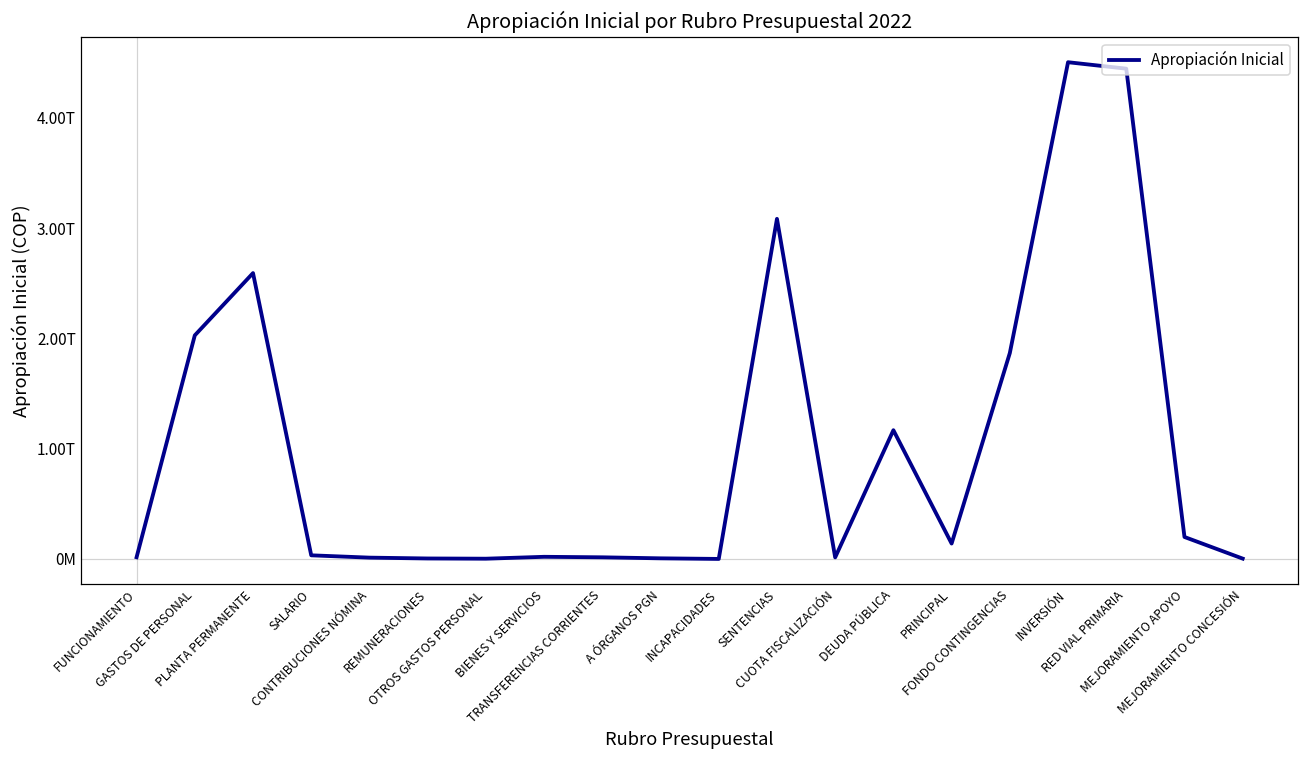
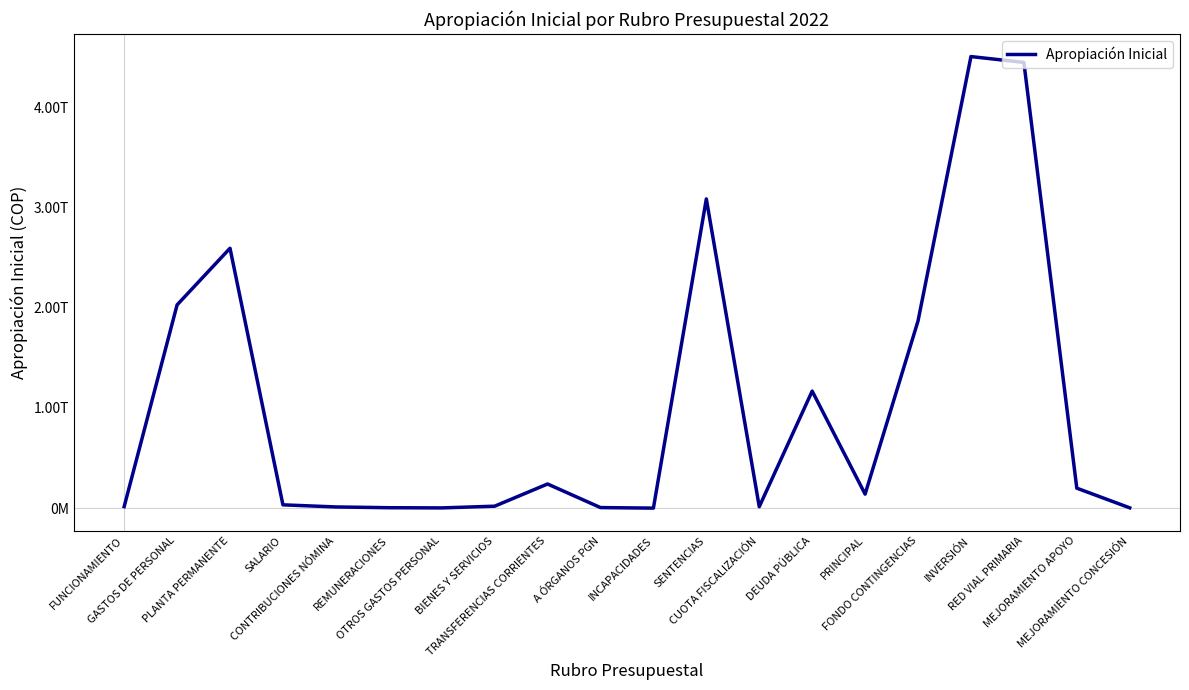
TRANSFERENCIAS CORRIENTES: 0.01T -> 0.24T
